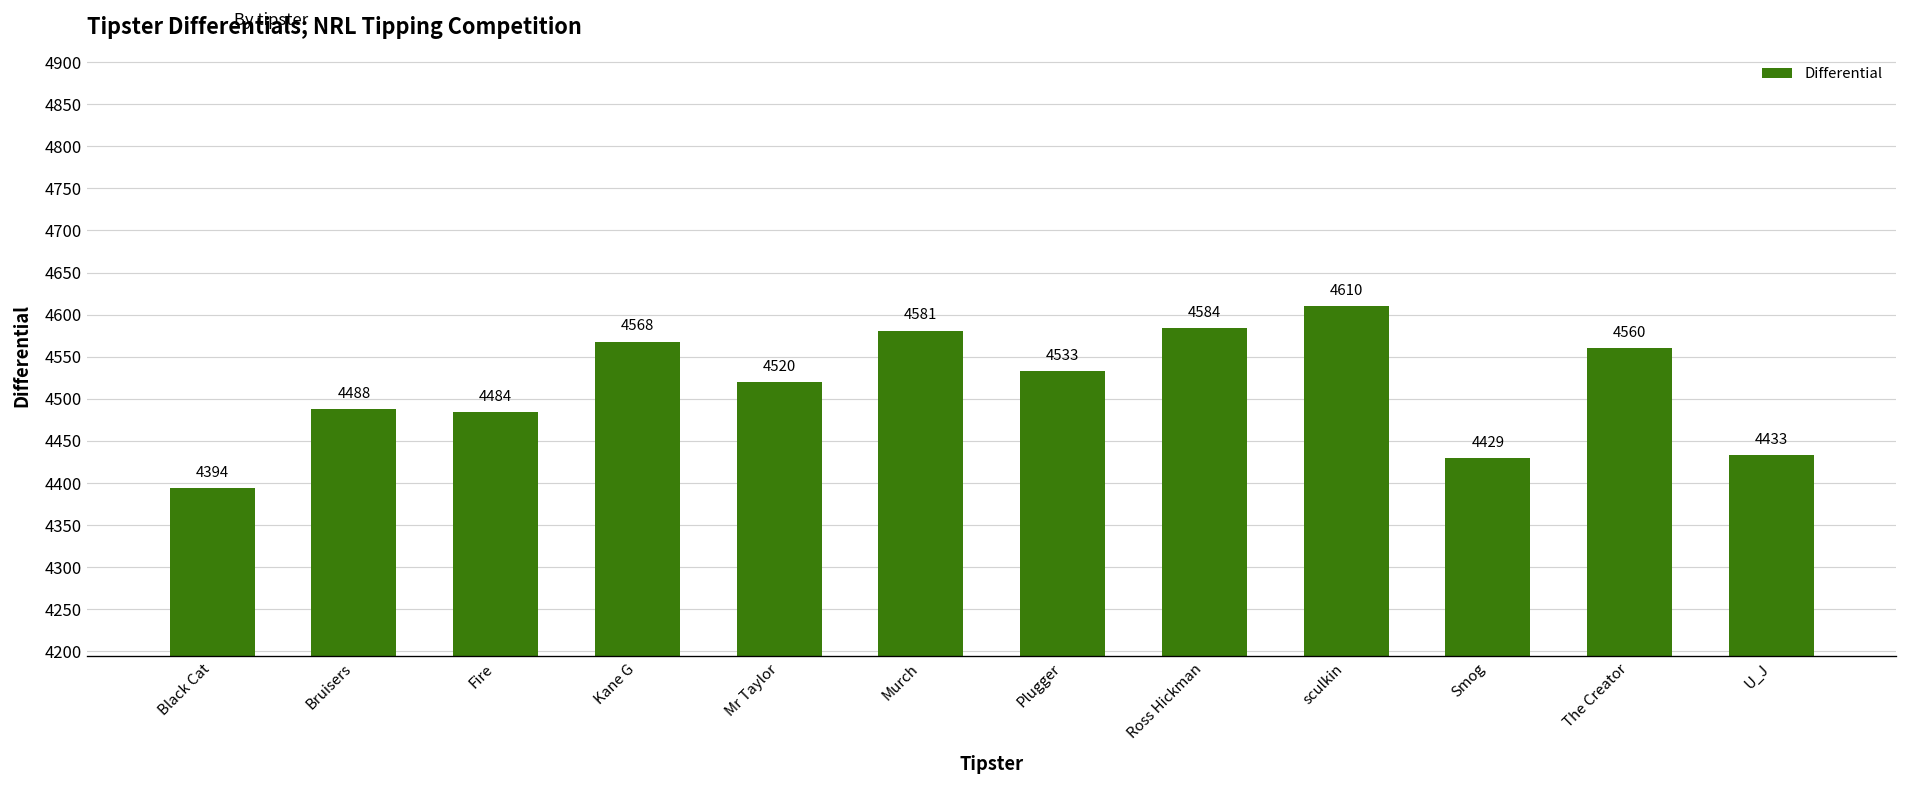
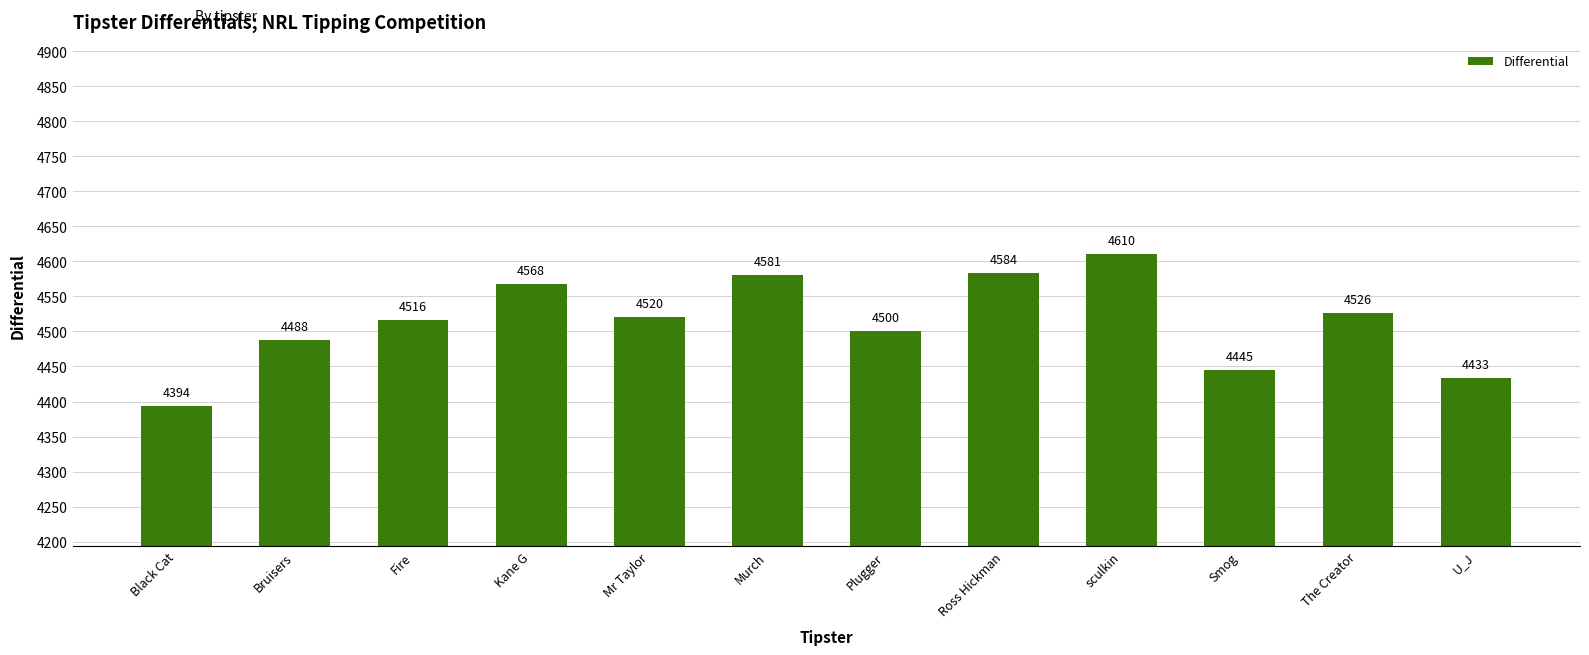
Fire: 4484 -> 4516
Plugger: 4533 -> 4500
Smog: 4429 -> 4445
The Creator: 4560 -> 4526
